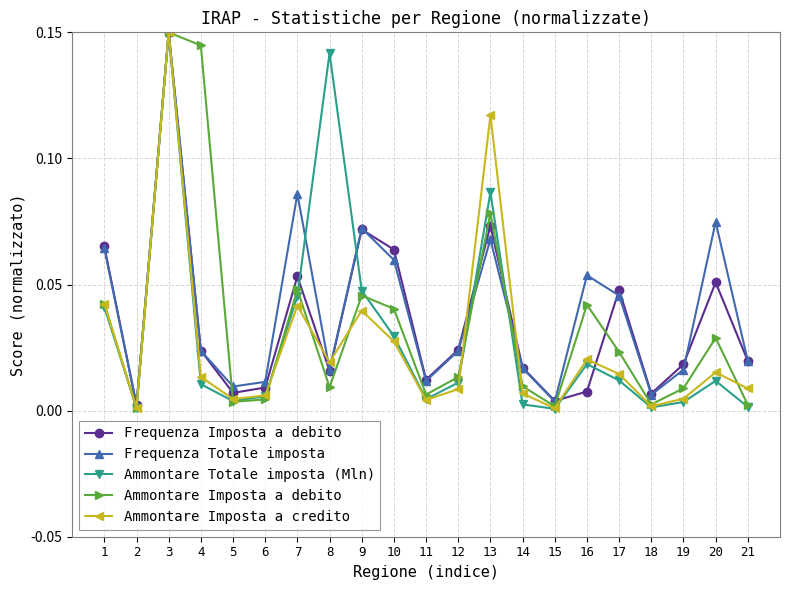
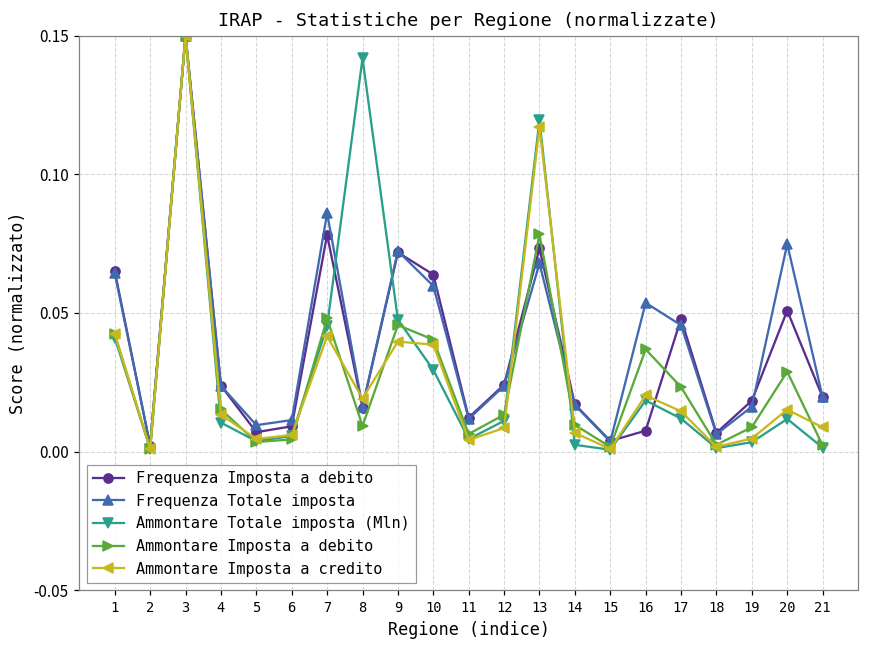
Ammontare Imposta a debito, 4: 0.145 -> 0.015
Frequenza Imposta a debito, 7: 0.053 -> 0.078
Ammontare Imposta a credito, 10: 0.027 -> 0.039
Ammontare Totale imposta (Mln), 13: 0.087 -> 0.120
Ammontare Imposta a debito, 16: 0.042 -> 0.037
